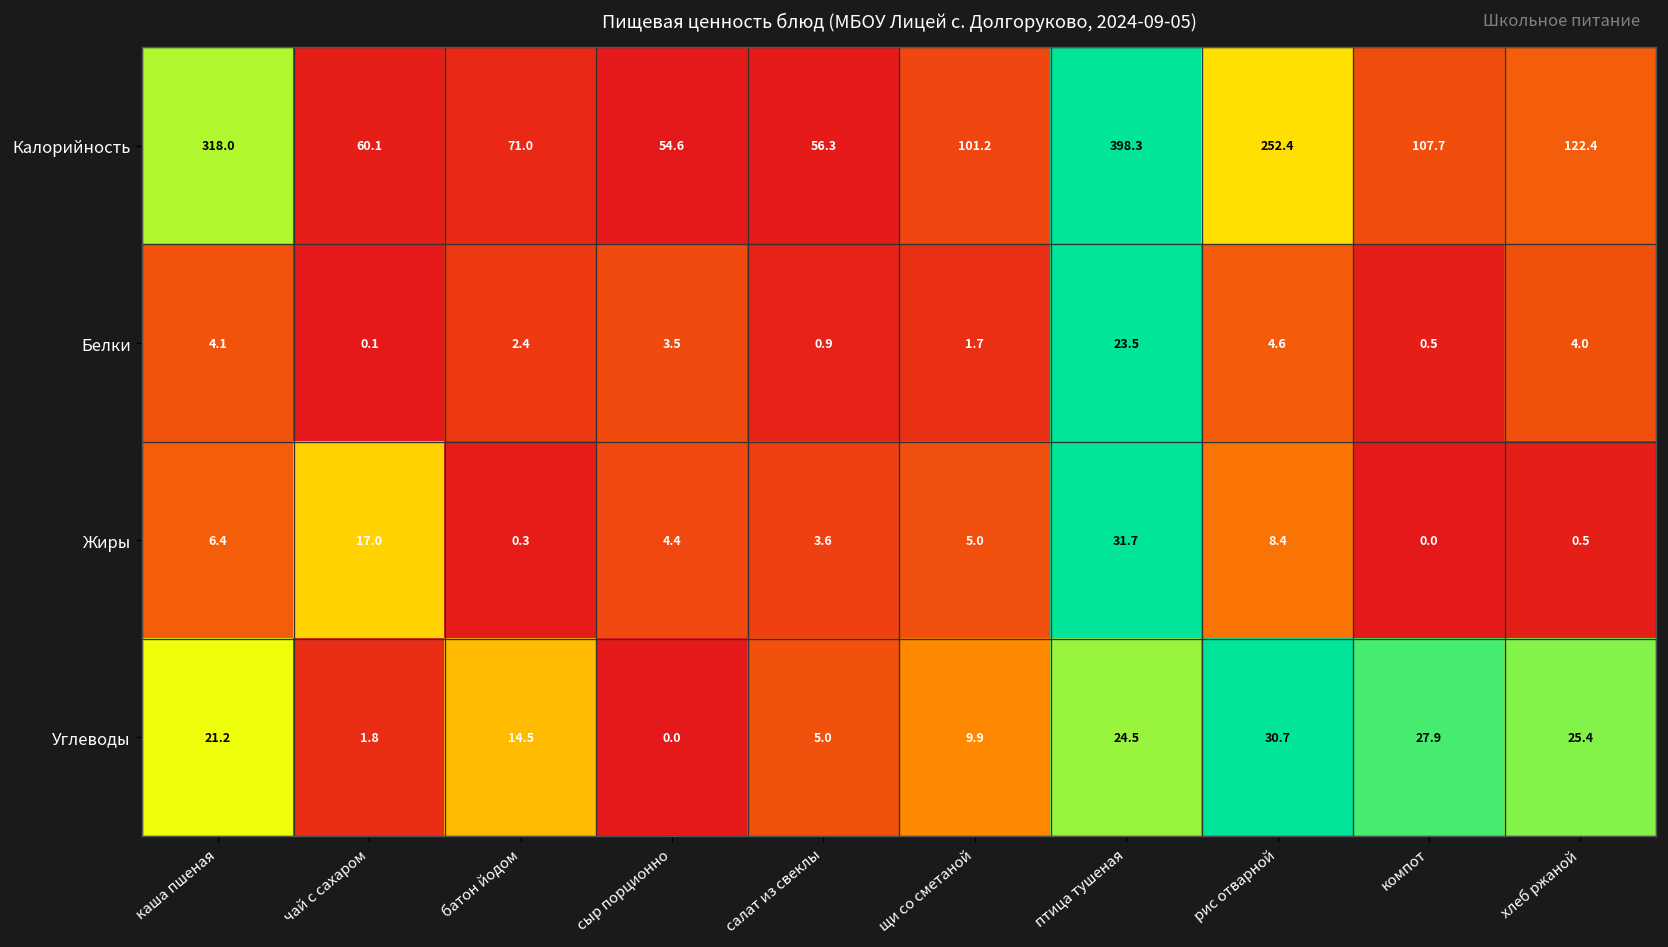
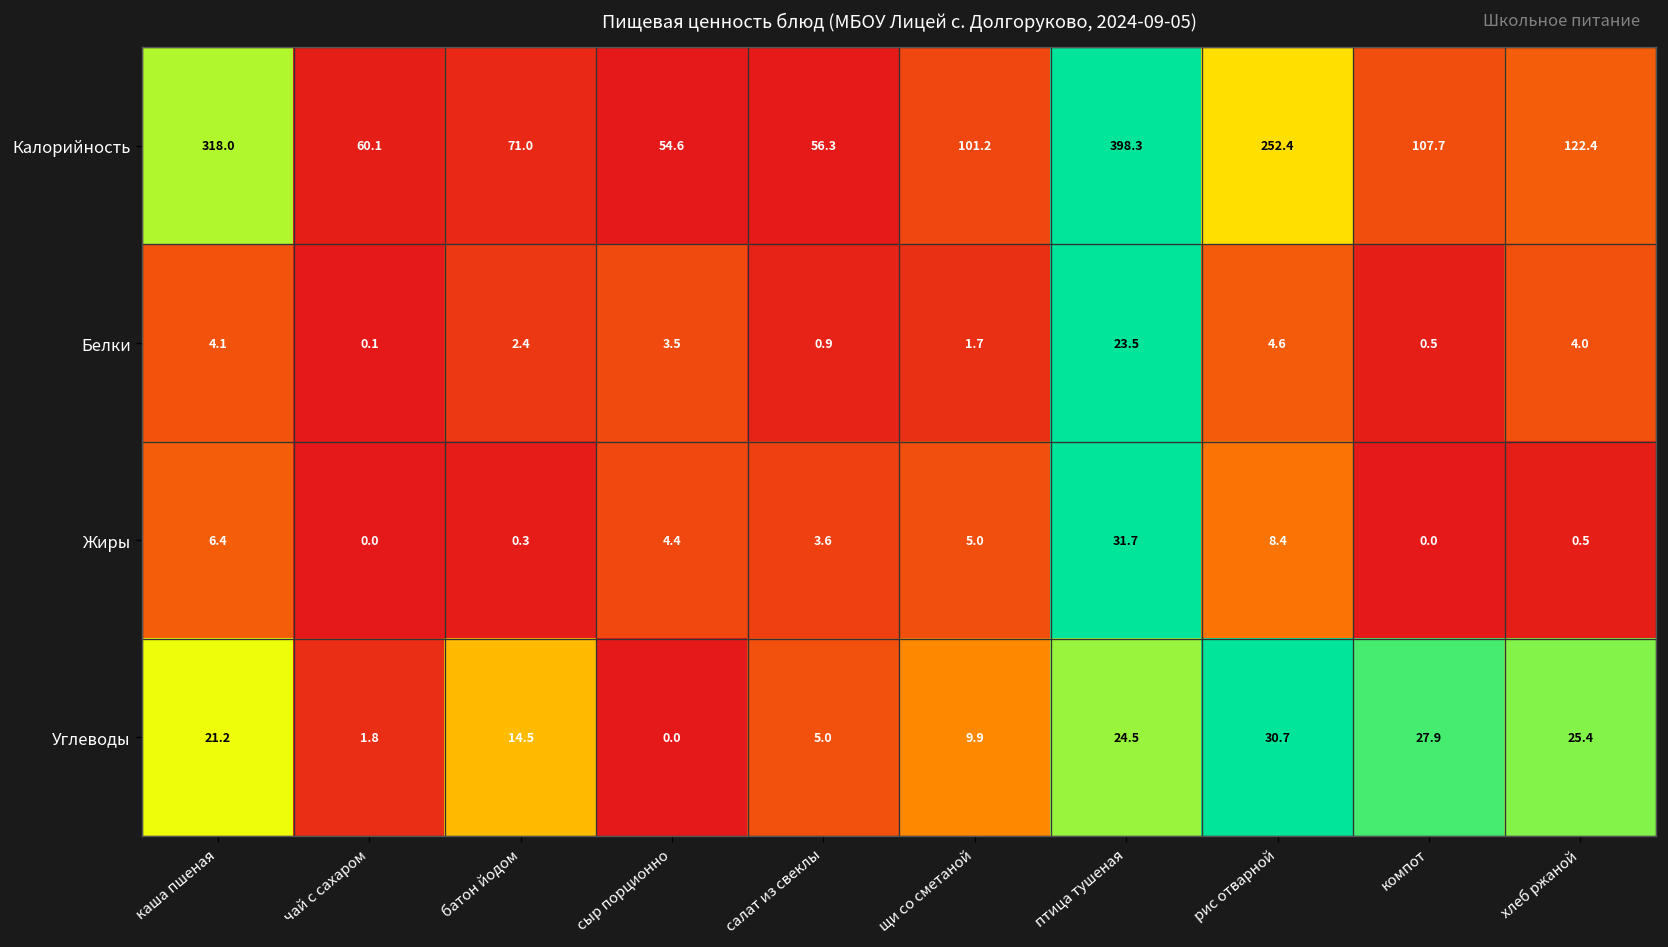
Жиры, чай с сахаром: 17.0 -> 0.0
